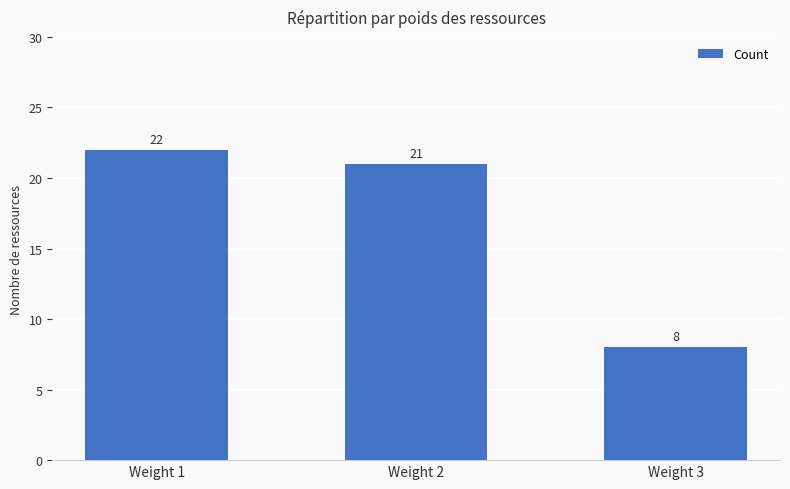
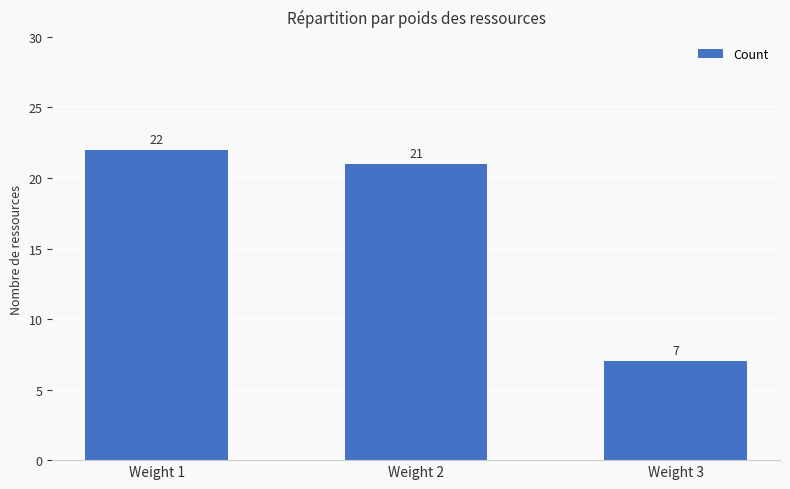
Weight 3: 8 -> 7
